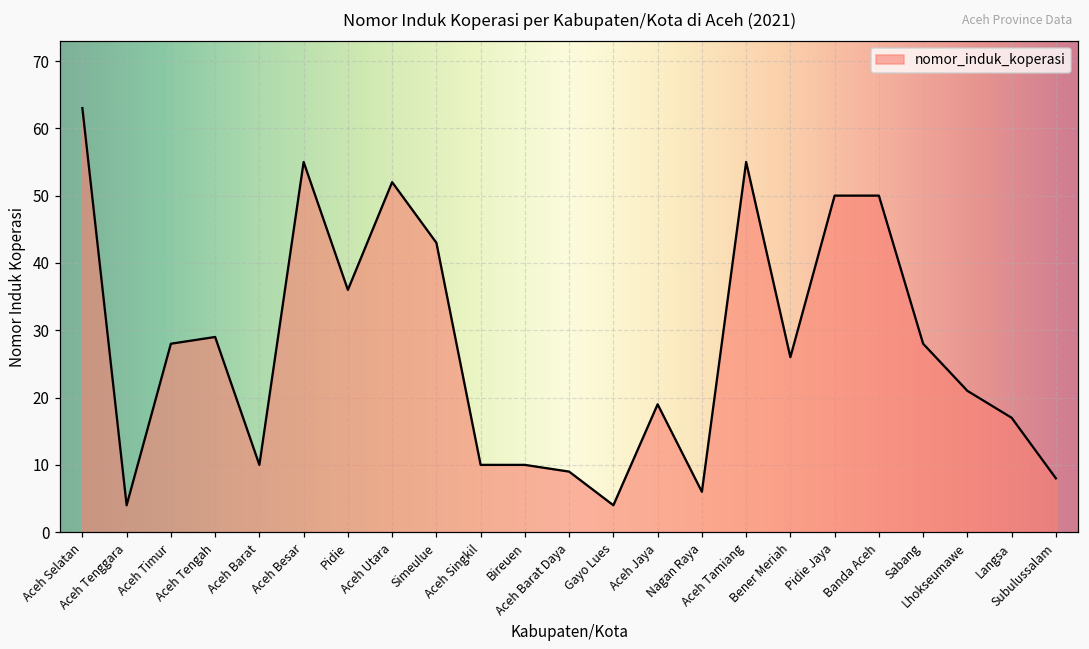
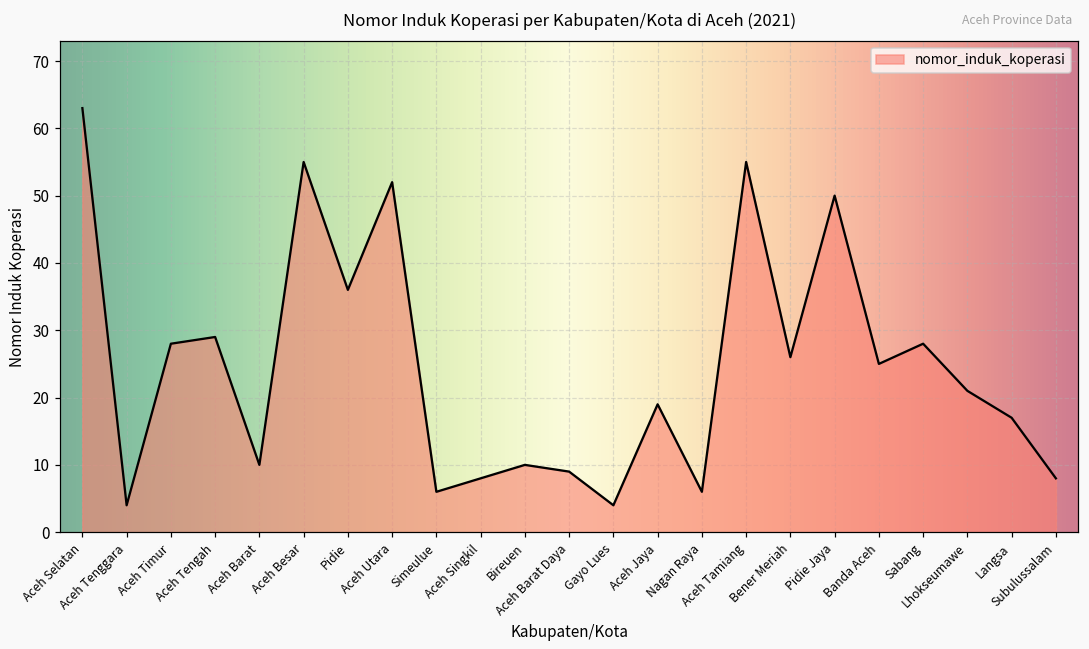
Simeulue: 43 -> 6
Aceh Singkil: 10 -> 8
Banda Aceh: 50 -> 25
